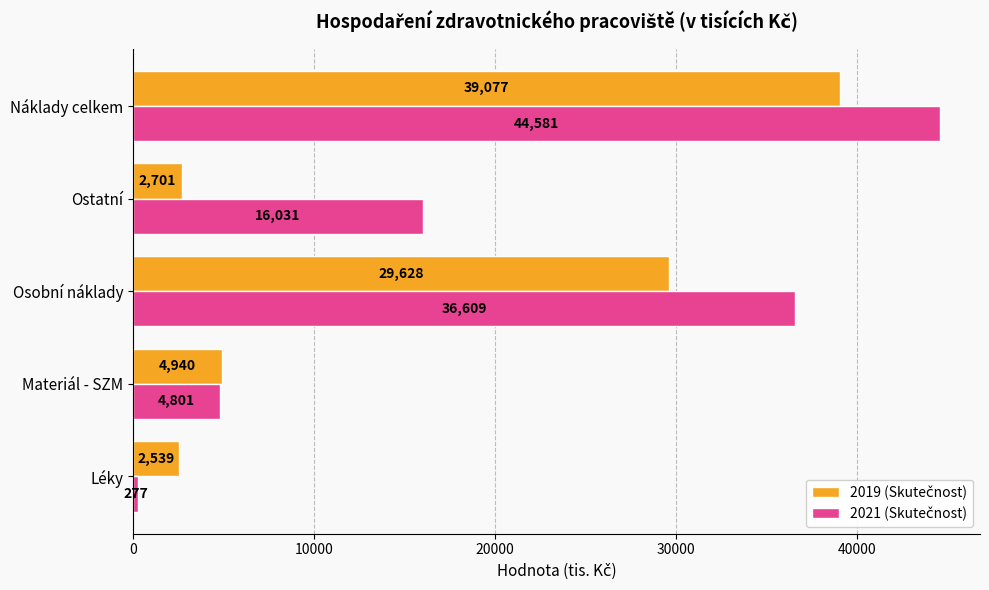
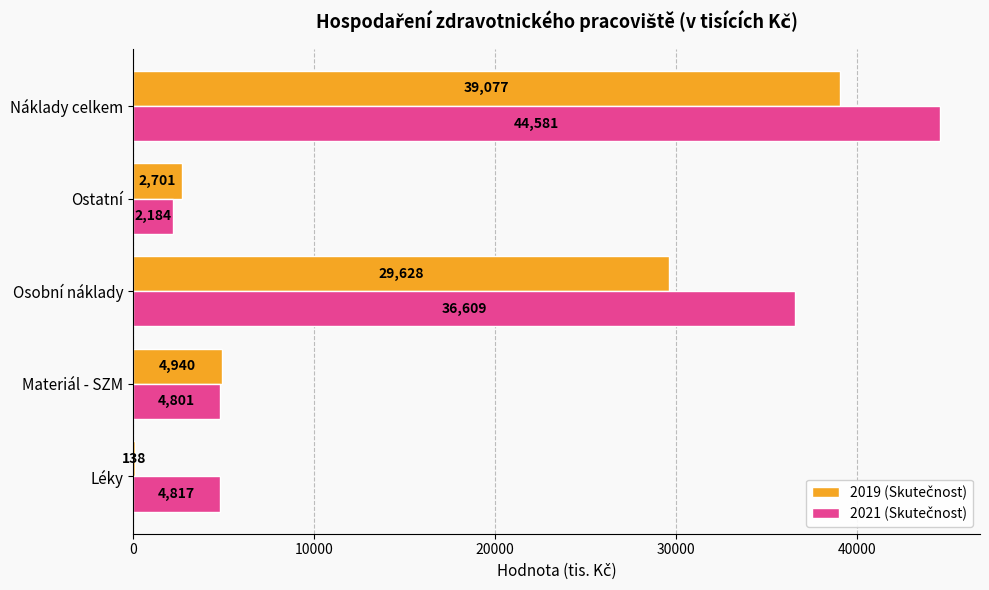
2021 (Skutečnost), Ostatní: 16,031 -> 2,184
2019 (Skutečnost), Léky: 2,539 -> 138
2021 (Skutečnost), Léky: 277 -> 4,817
